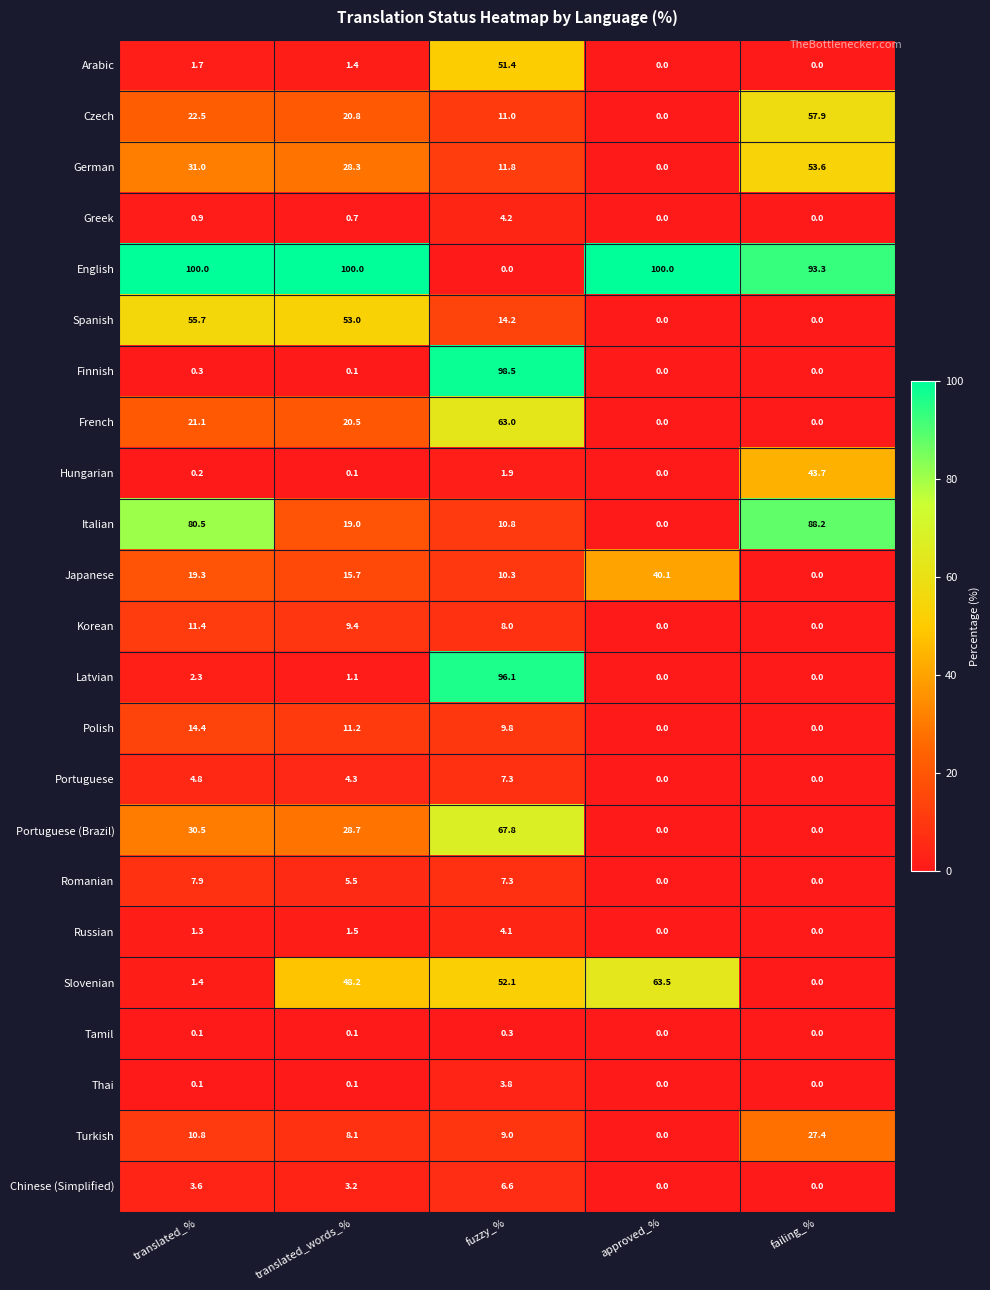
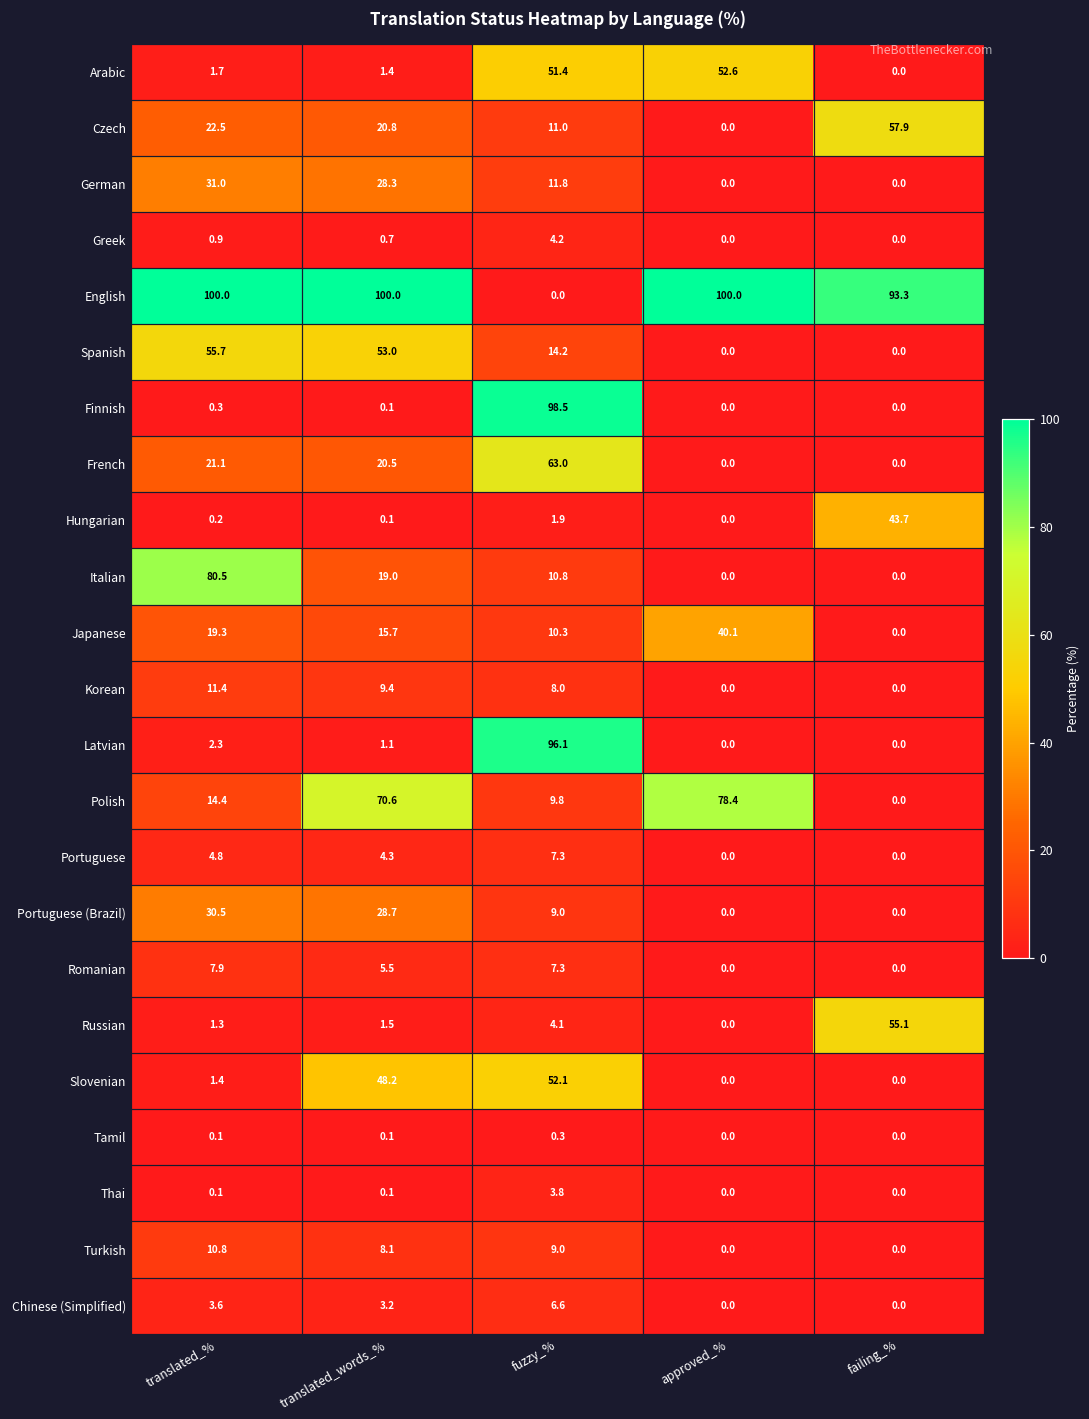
Arabic, approved_%: 0.0 -> 52.6
German, failing_%: 53.6 -> 0.0
Italian, failing_%: 88.2 -> 0.0
Polish, translated_words_%: 11.2 -> 70.6
Polish, approved_%: 0.0 -> 78.4
Portuguese (Brazil), fuzzy_%: 67.8 -> 9.0
Russian, failing_%: 0.0 -> 55.1
Slovenian, approved_%: 63.5 -> 0.0
Turkish, failing_%: 27.4 -> 0.0
